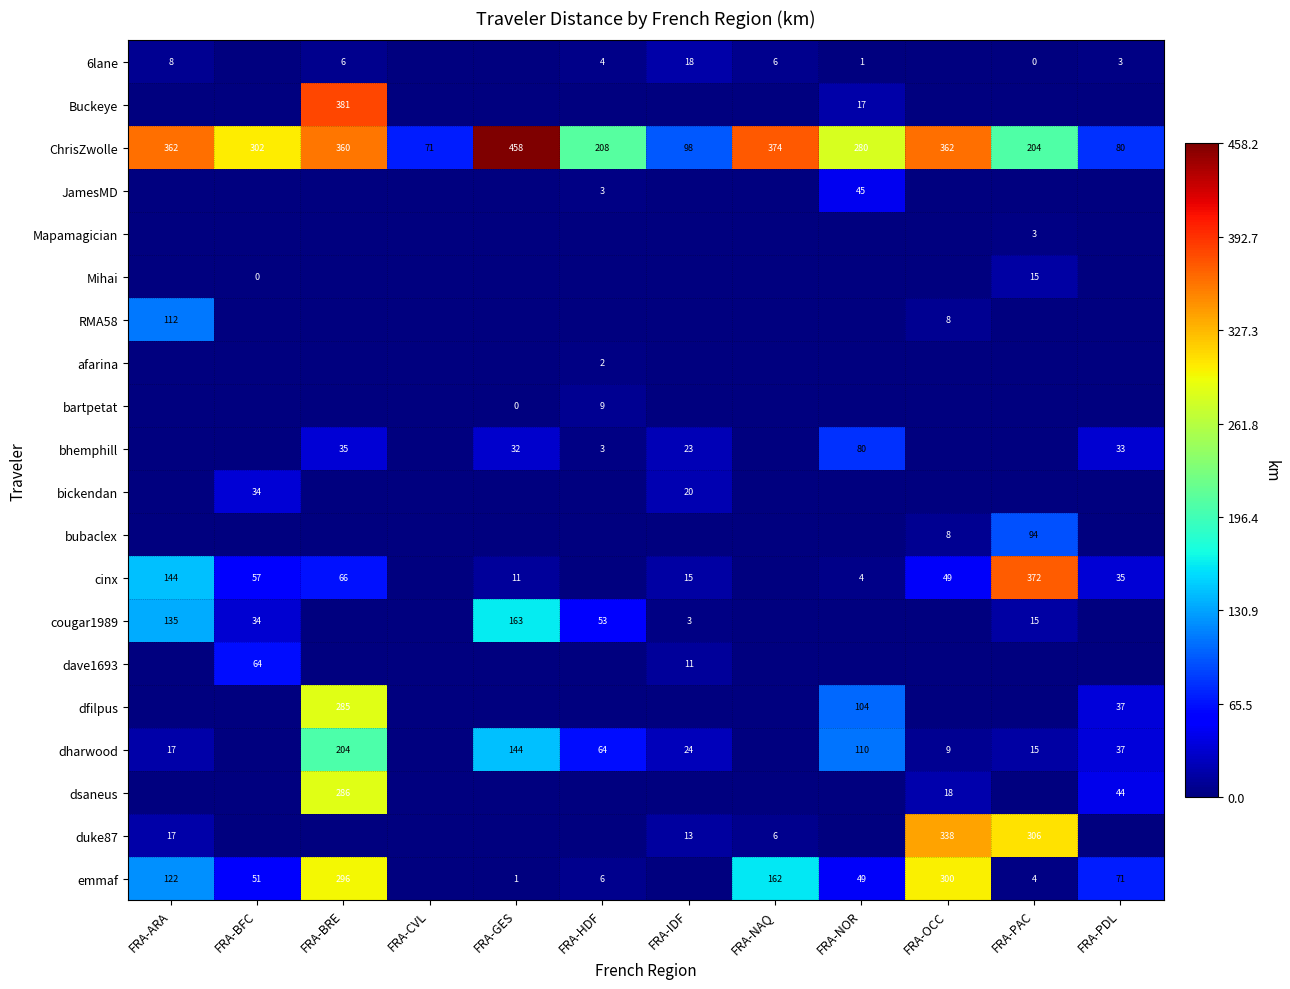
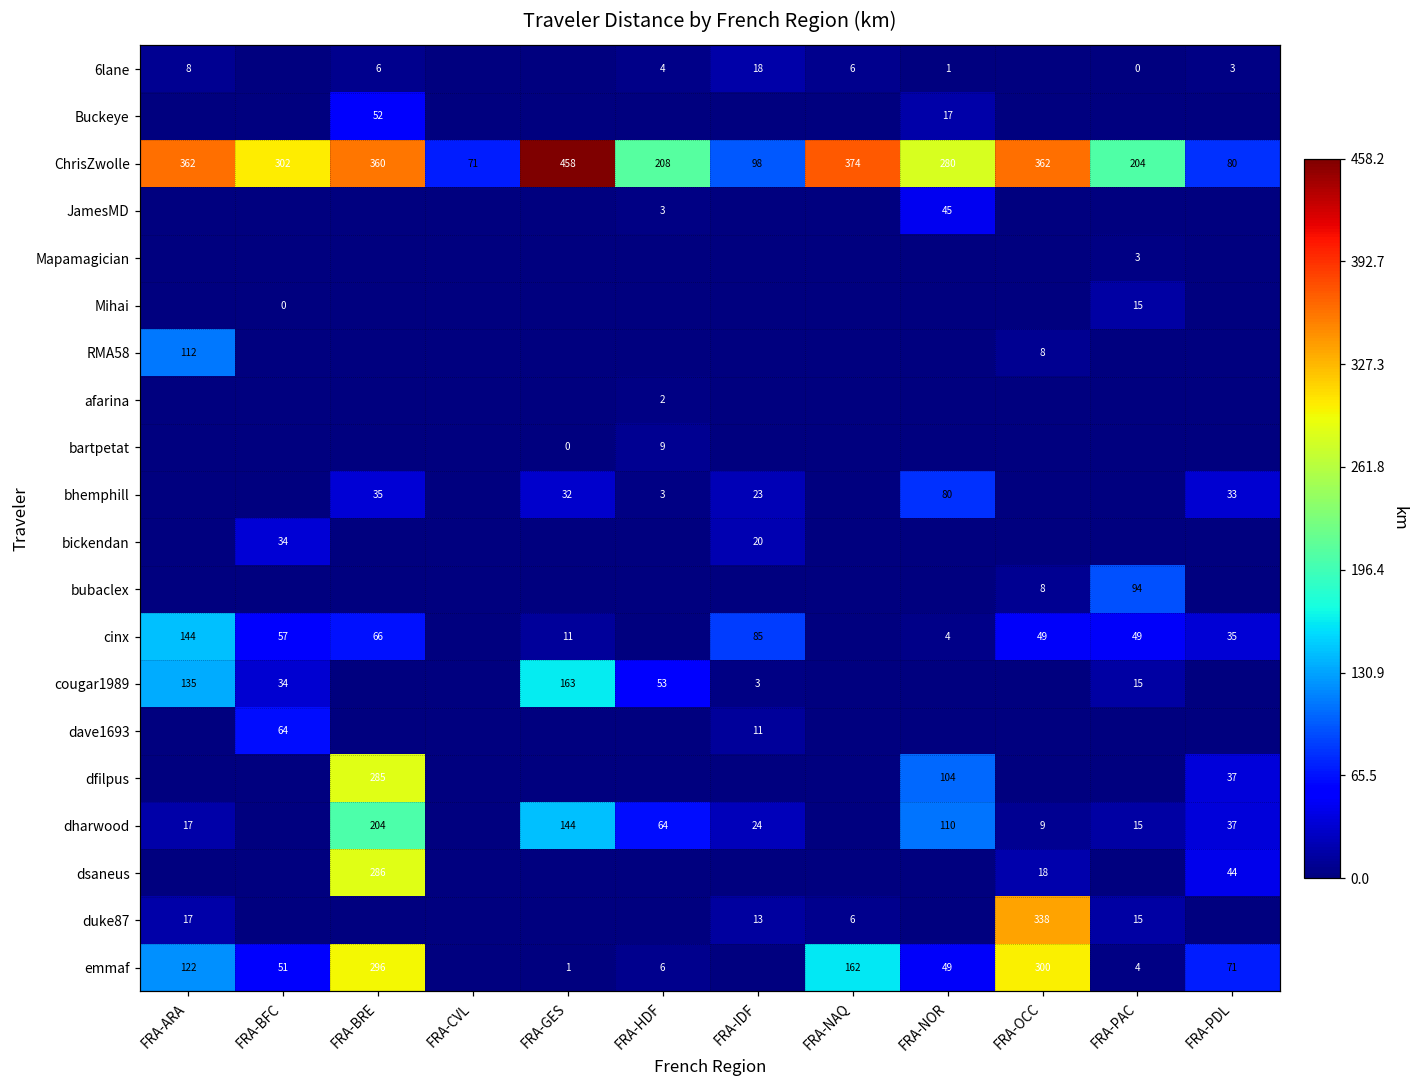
Buckeye, FRA-BRE: 381 -> 52
cinx, FRA-IDF: 15 -> 85
cinx, FRA-PAC: 372 -> 49
duke87, FRA-PAC: 306 -> 15
